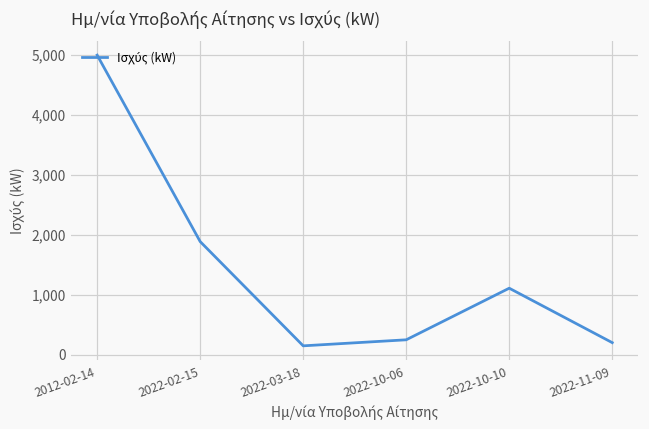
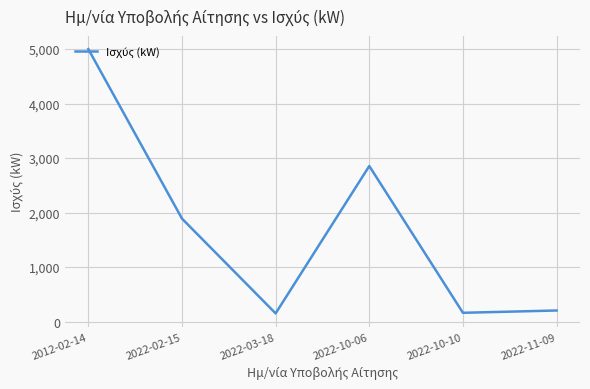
2022-10-06: 200 -> 2,900
2022-10-10: 1,100 -> 200
